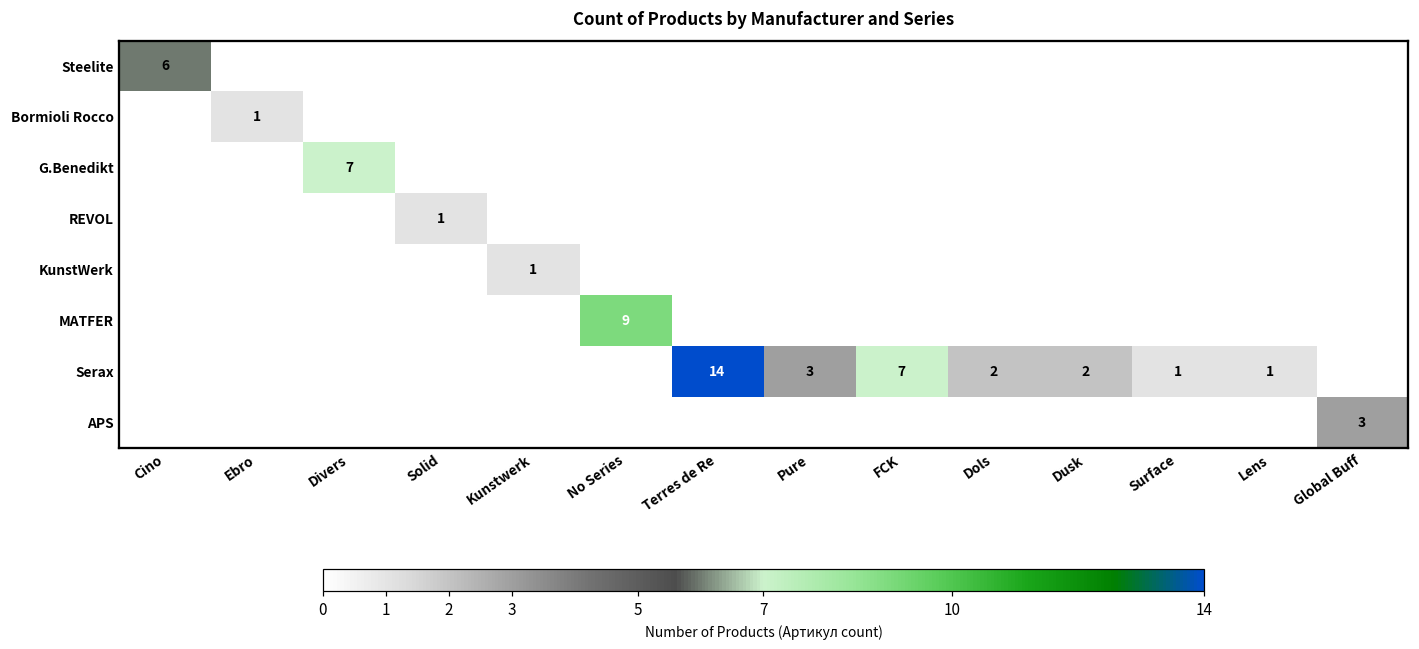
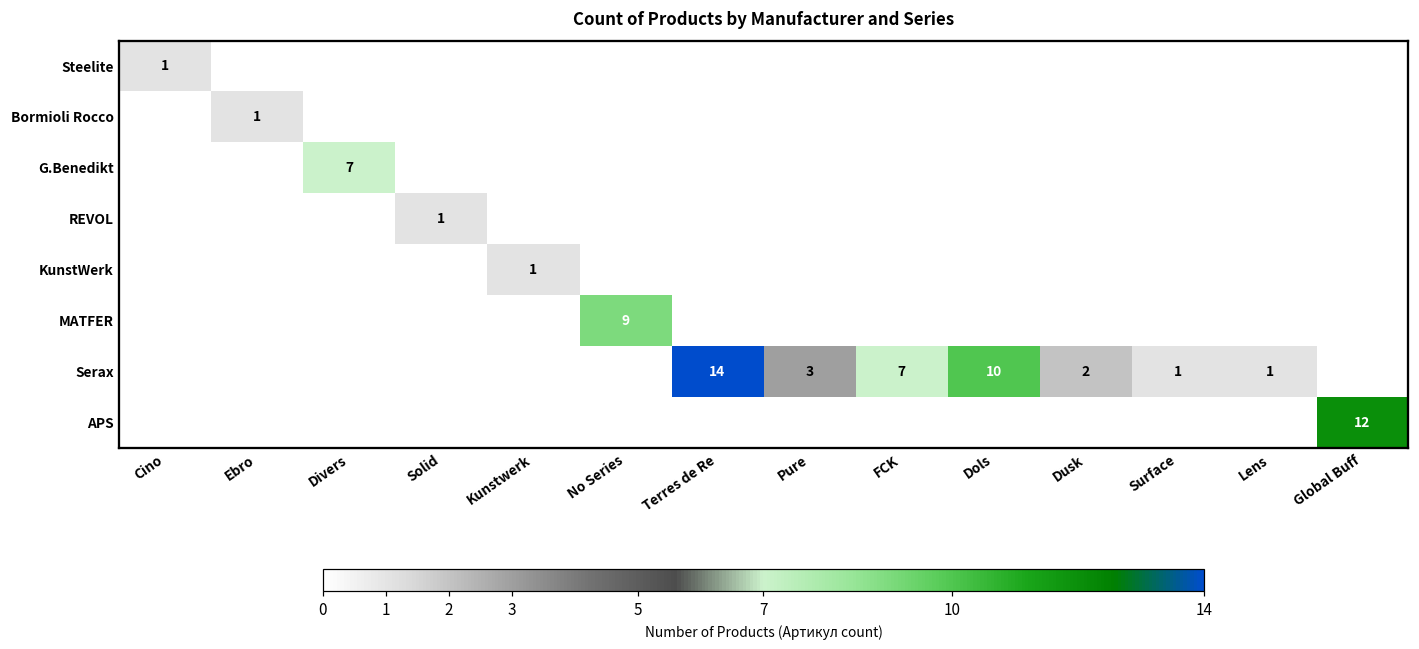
Steelite, Cino: 6 -> 1
Serax, Dols: 2 -> 10
APS, Global Buff: 3 -> 12
